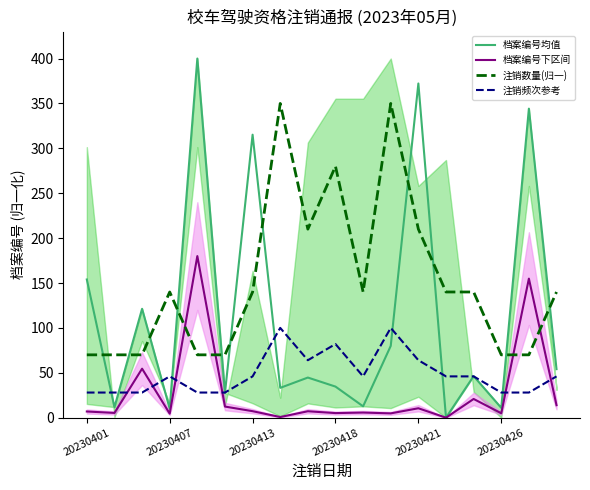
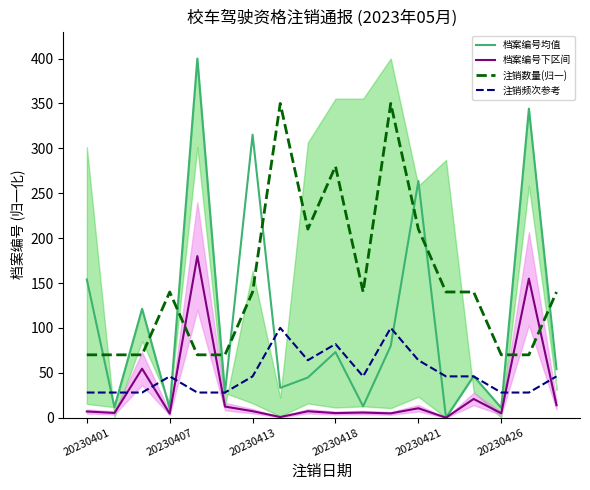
档案编号均值, 20230418: 30 -> 70
档案编号均值, 20230421: 370 -> 260
